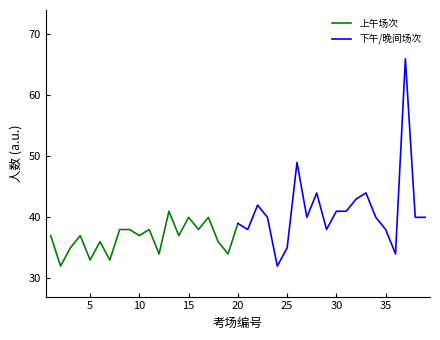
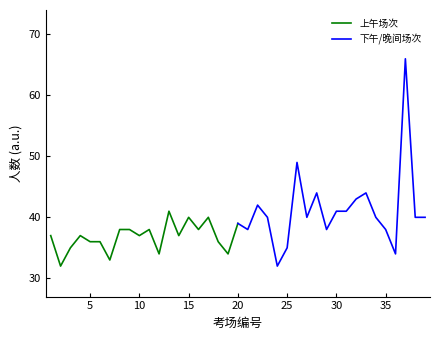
上午场次, 5: 33 -> 36
